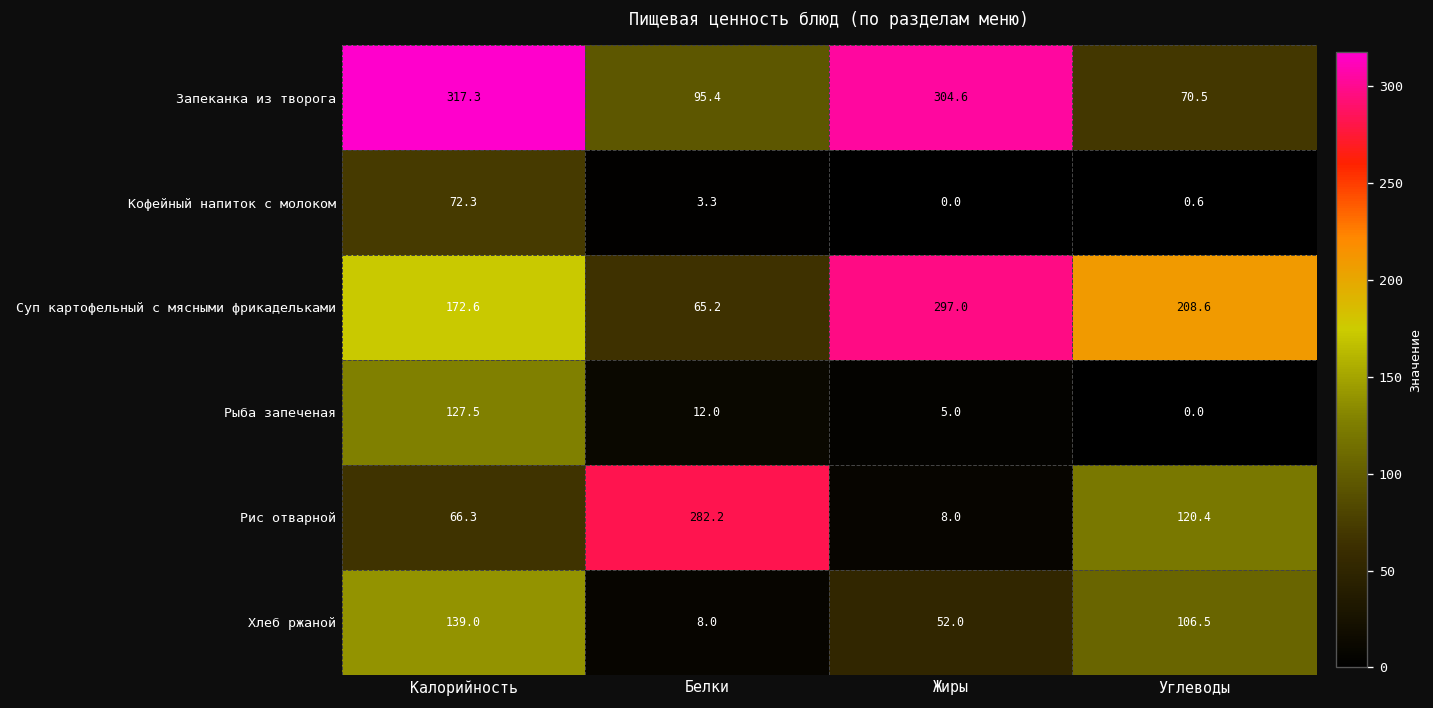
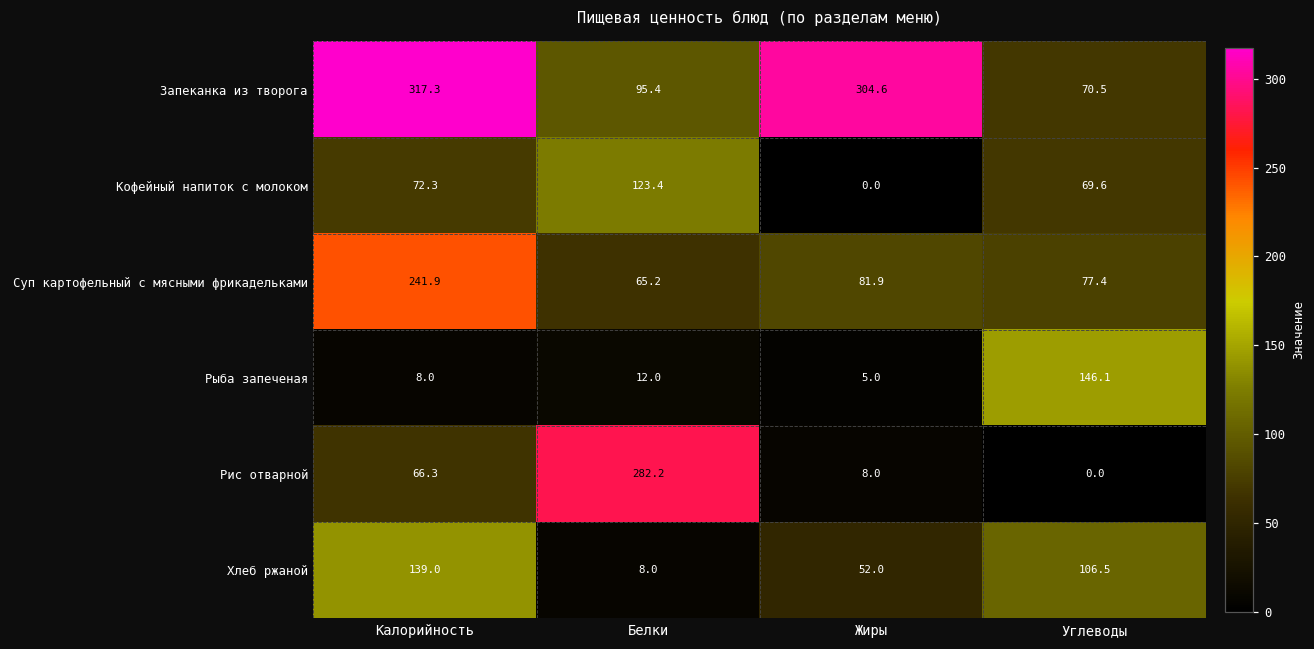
Кофейный напиток с молоком, Белки: 3.3 -> 123.4
Кофейный напиток с молоком, Углеводы: 0.6 -> 69.6
Суп картофельный с мясными фрикадельками, Калорийность: 172.6 -> 241.9
Суп картофельный с мясными фрикадельками, Жиры: 297.0 -> 81.9
Суп картофельный с мясными фрикадельками, Углеводы: 208.6 -> 77.4
Рыба запеченая, Калорийность: 127.5 -> 8.0
Рыба запеченая, Углеводы: 0.0 -> 146.1
Рис отварной, Углеводы: 120.4 -> 0.0
